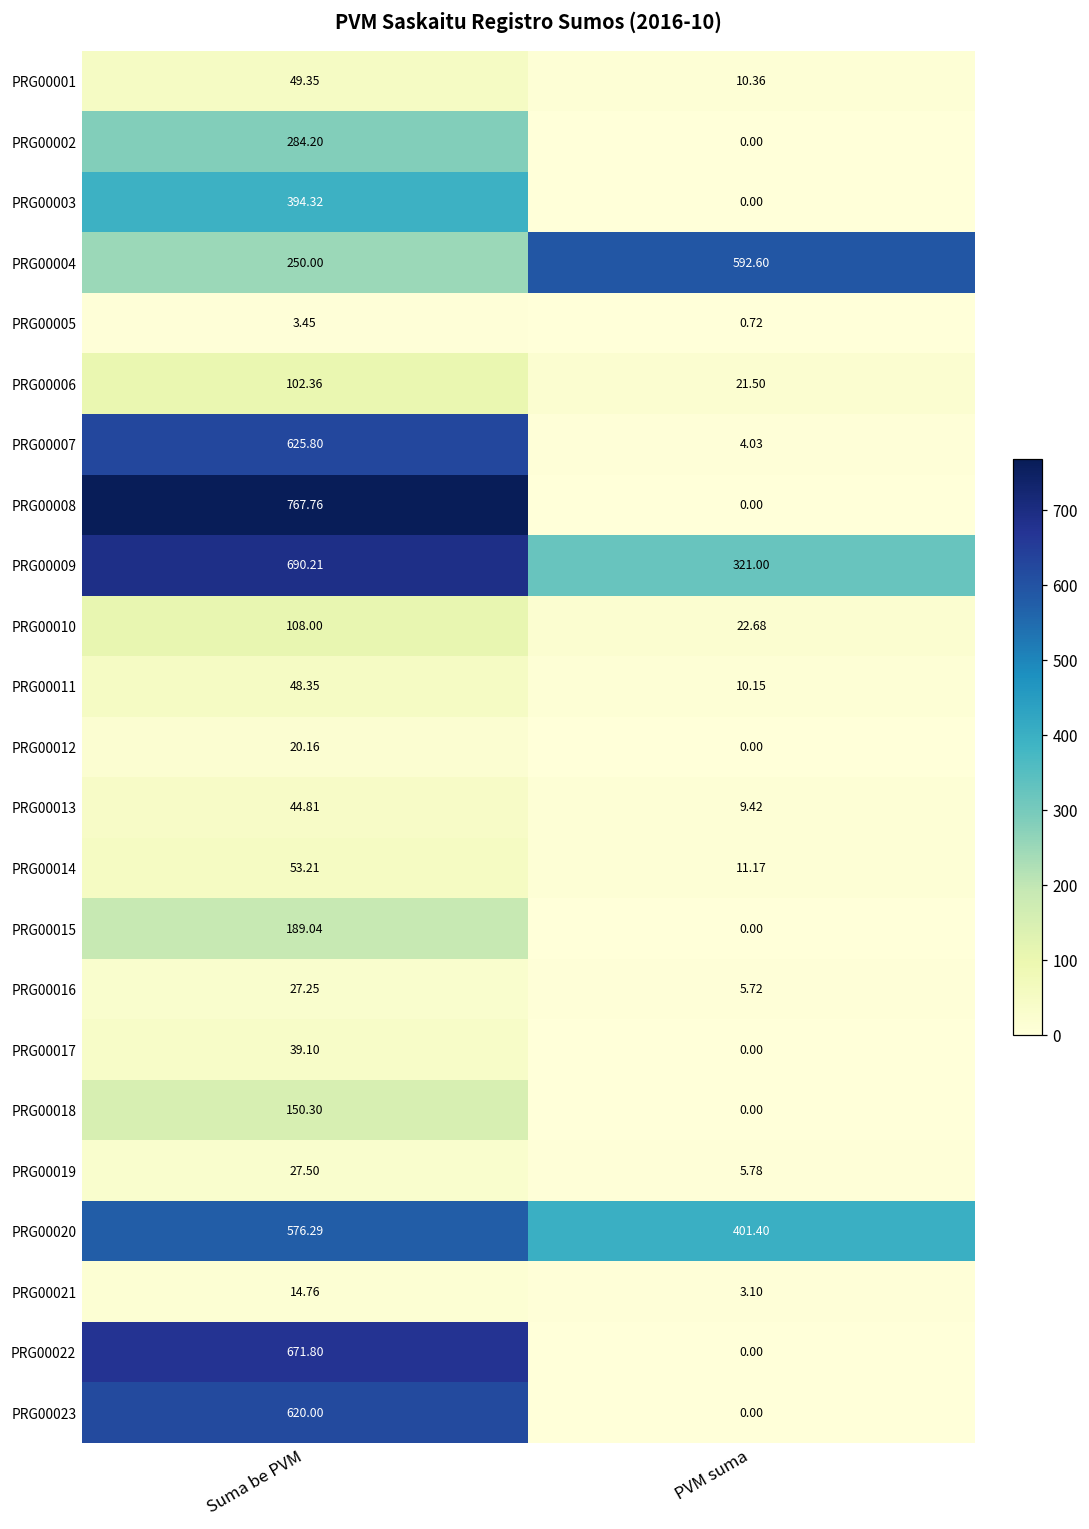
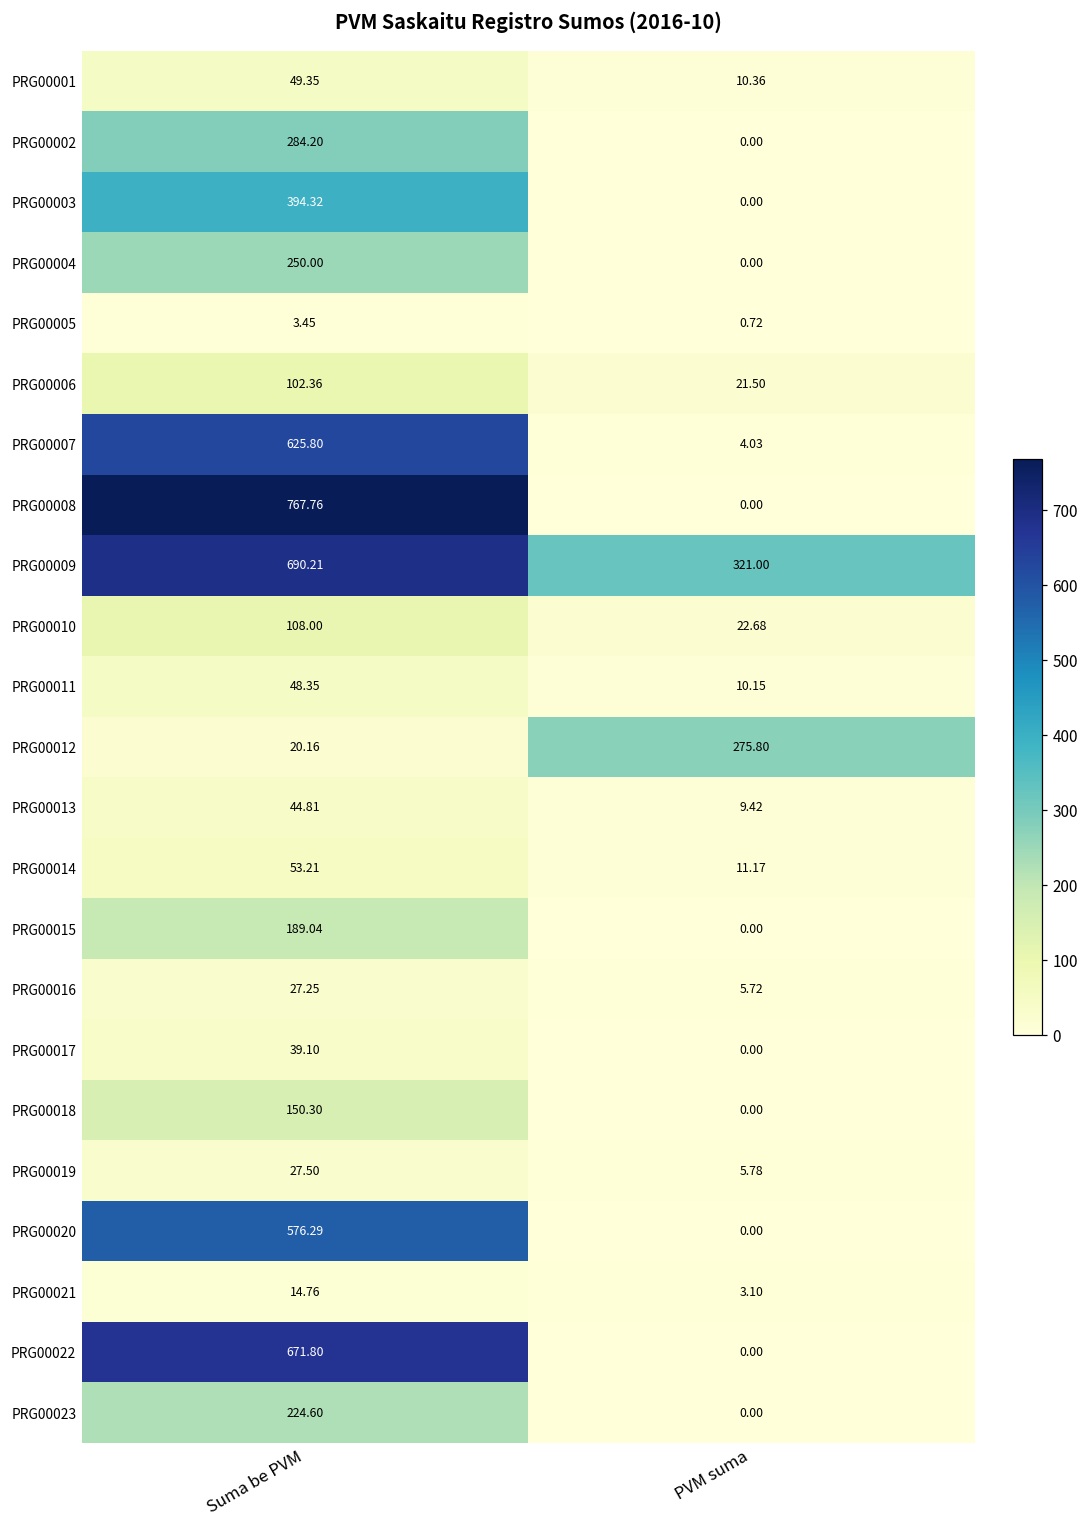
PRG00004, PVM suma: 592.60 -> 0.00
PRG00012, PVM suma: 0.00 -> 275.80
PRG00020, PVM suma: 401.40 -> 0.00
PRG00023, Suma be PVM: 620.00 -> 224.60
